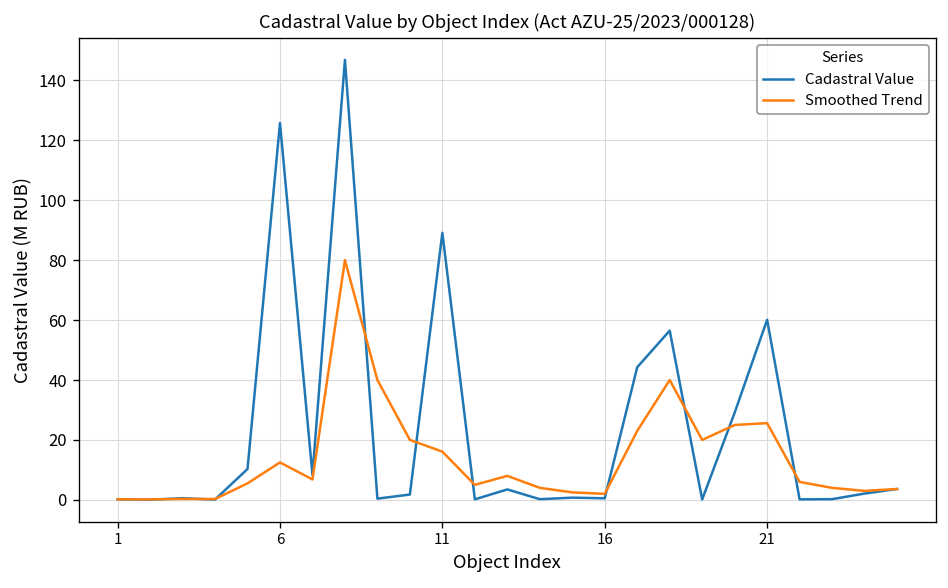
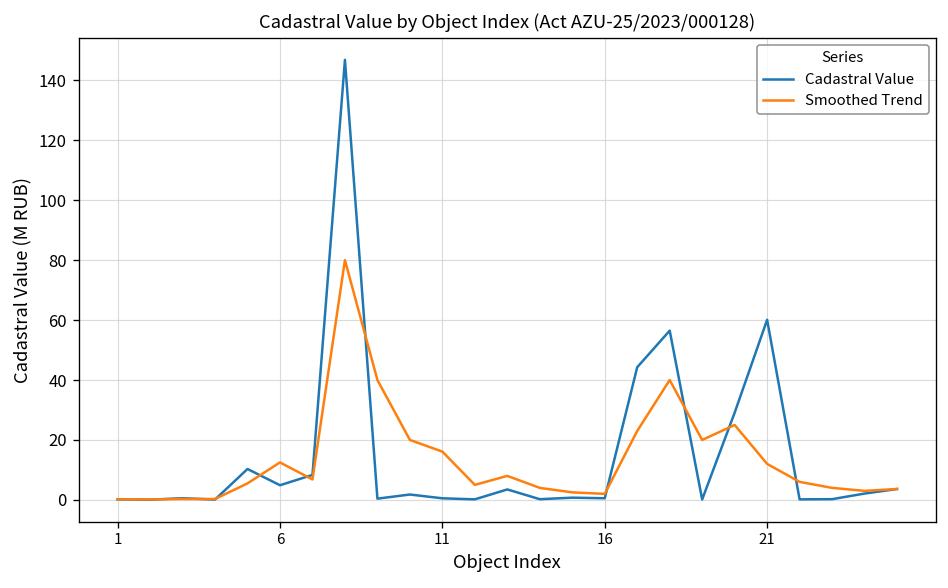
Cadastral Value, 6: 126 -> 5
Cadastral Value, 11: 89 -> 1
Smoothed Trend, 21: 26 -> 12
